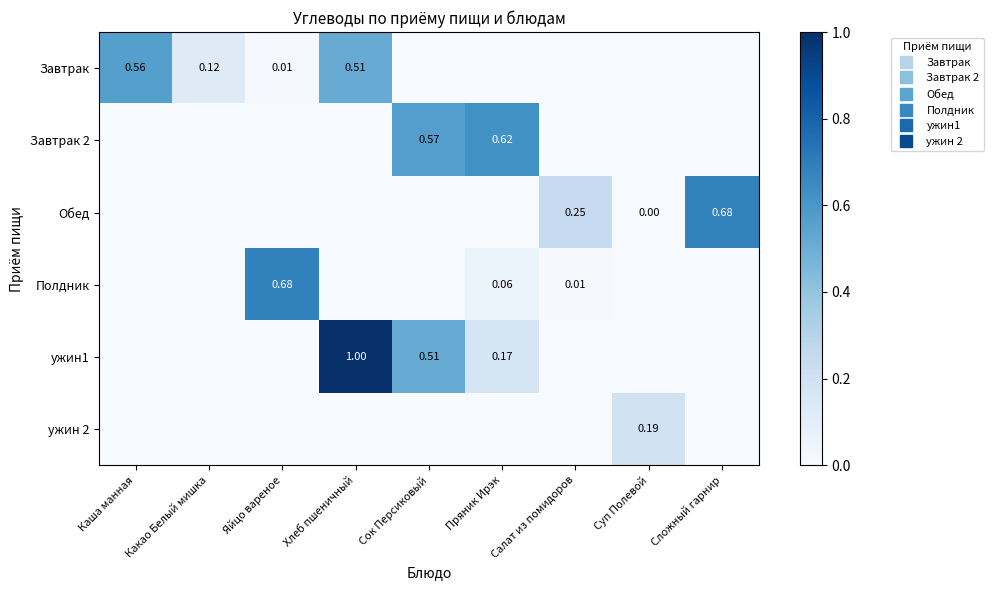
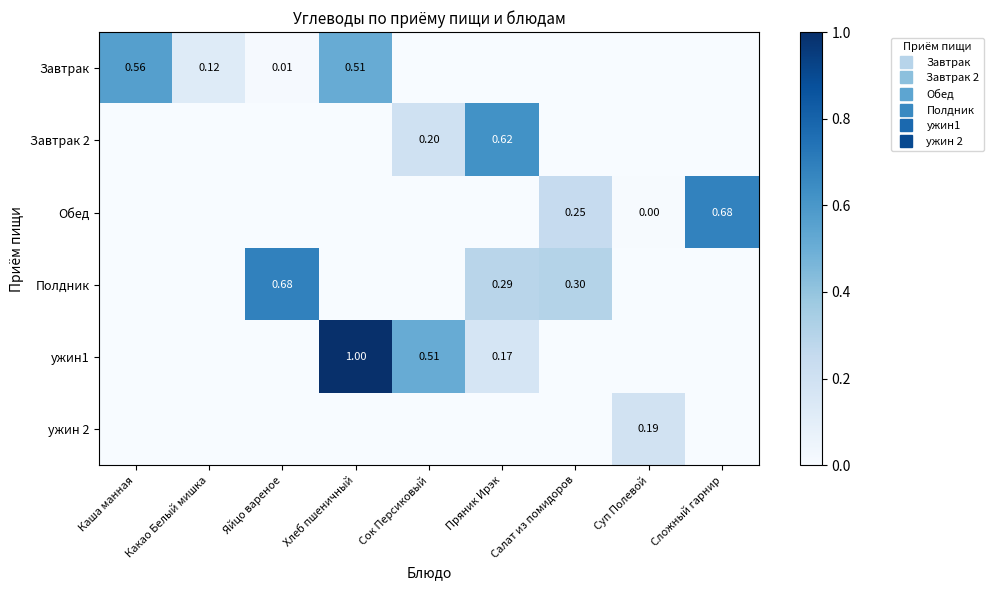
Завтрак 2, Сок Персиковый: 0.57 -> 0.20
Полдник, Пряник Ирэк: 0.06 -> 0.29
Полдник, Салат из помидоров: 0.01 -> 0.30
